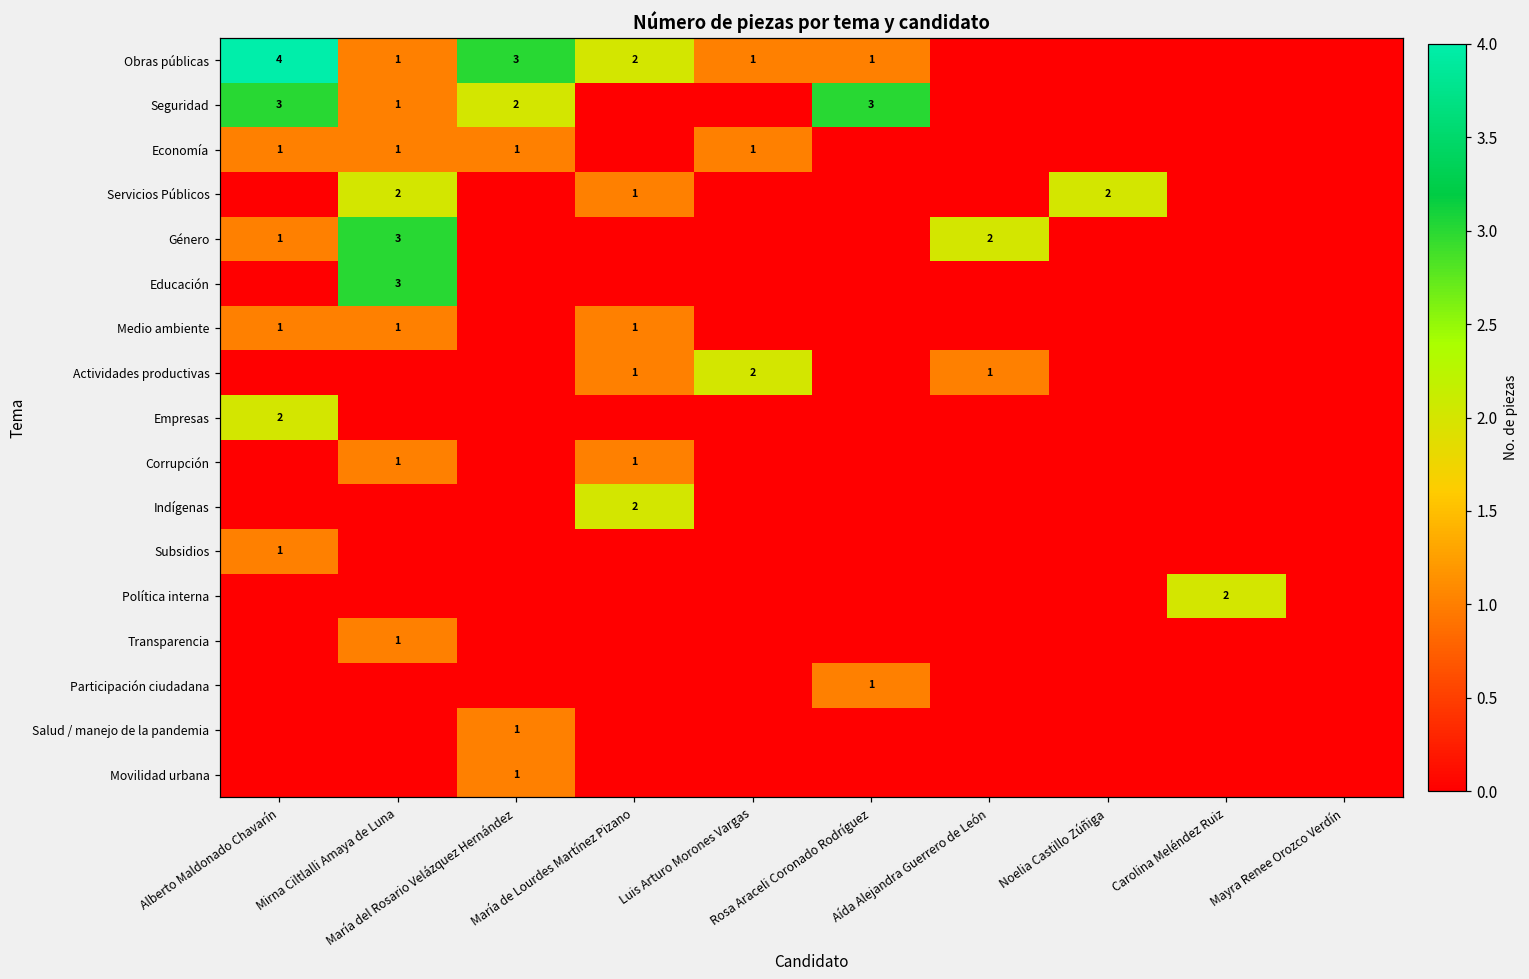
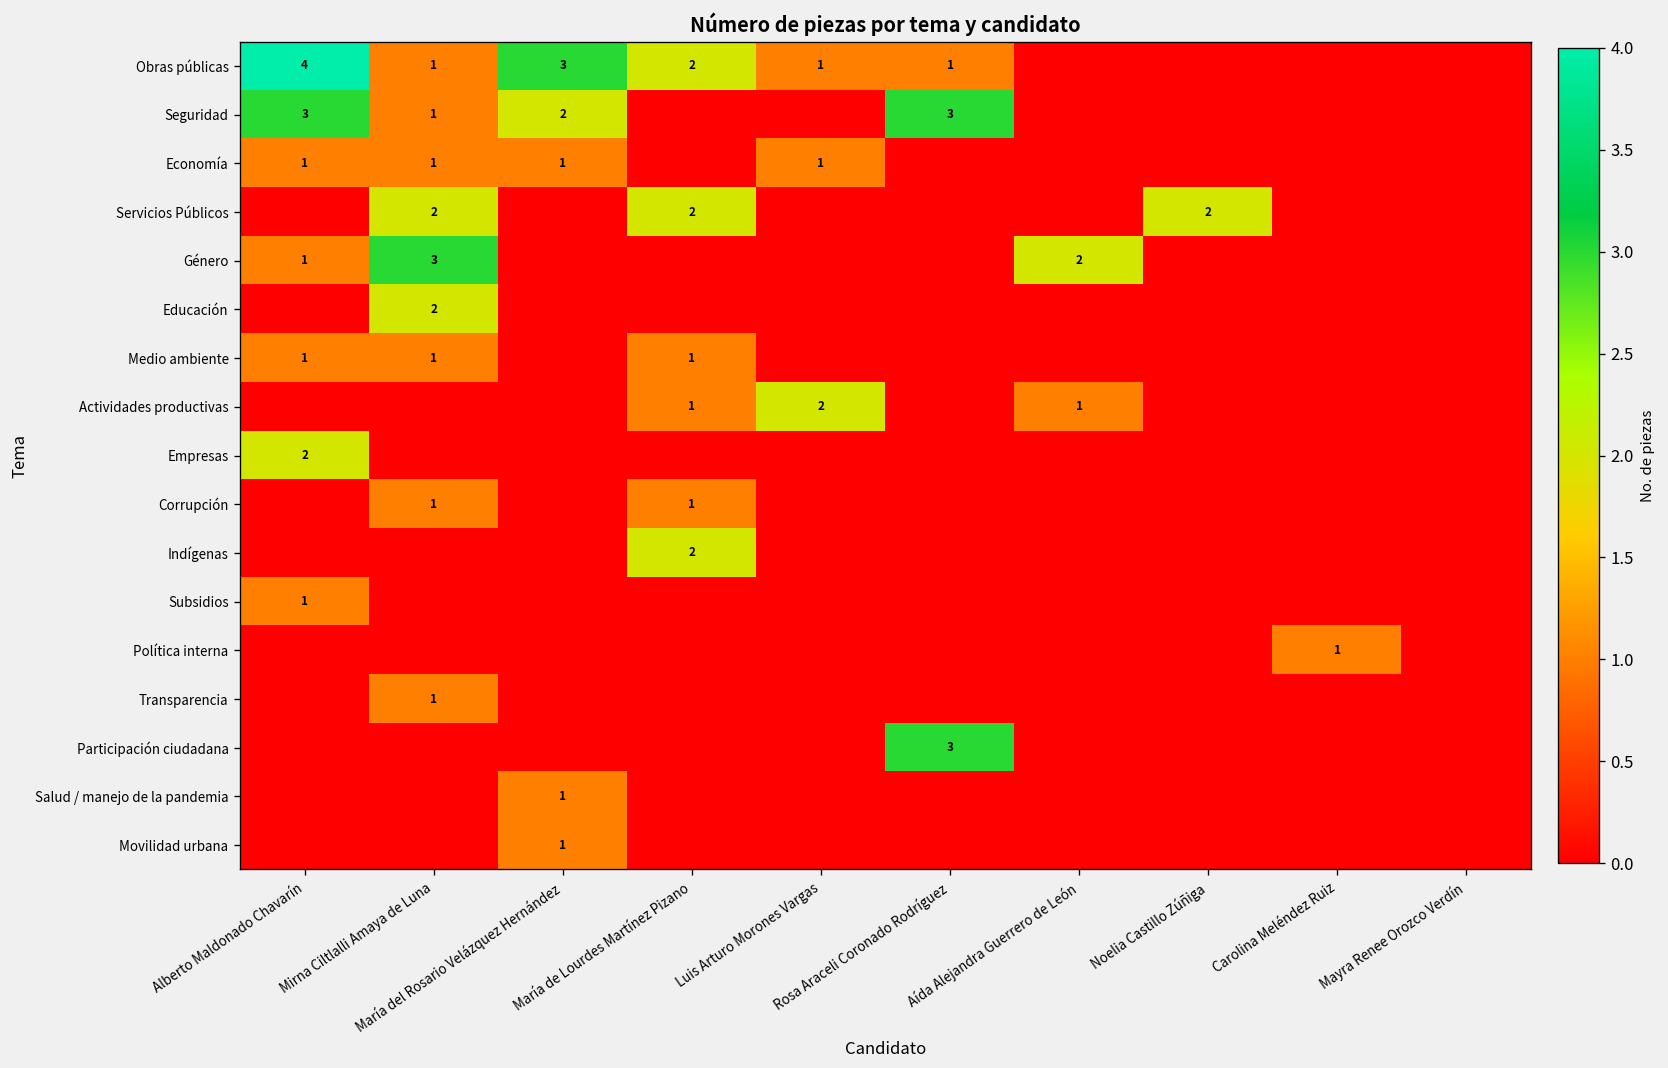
Servicios Públicos, María de Lourdes Martínez Pizano: 1 -> 2
Educación, Mirna Ciltlalli Amaya de Luna: 3 -> 2
Política interna, Carolina Meléndez Ruiz: 2 -> 1
Participación ciudadana, Rosa Araceli Coronado Rodríguez: 1 -> 3
